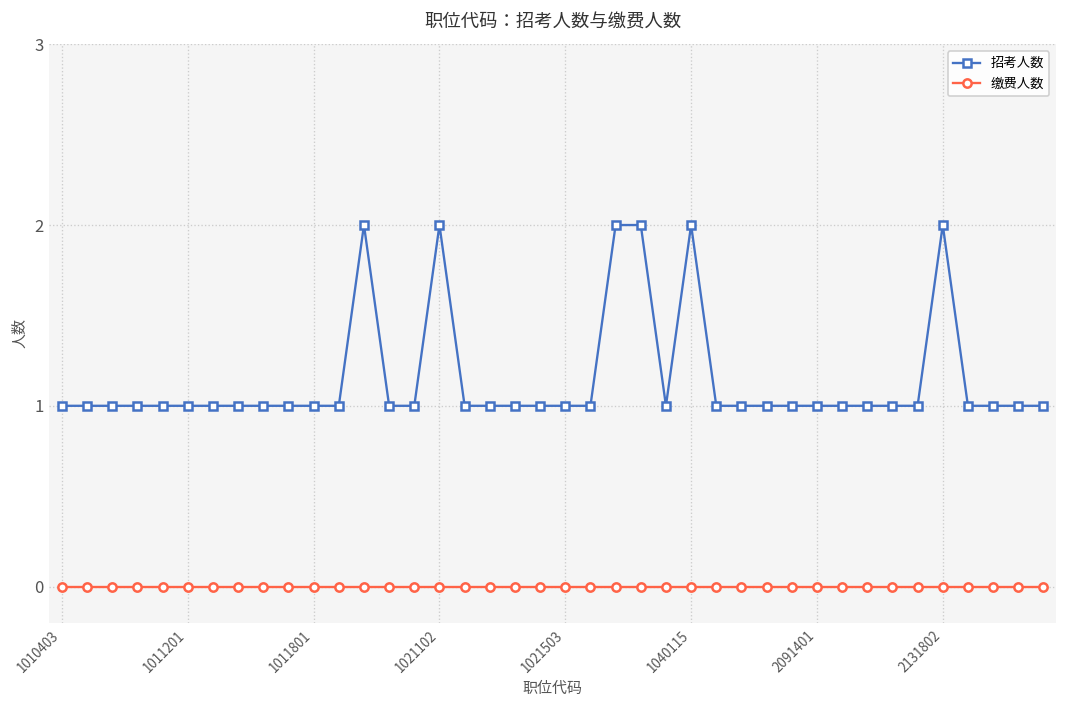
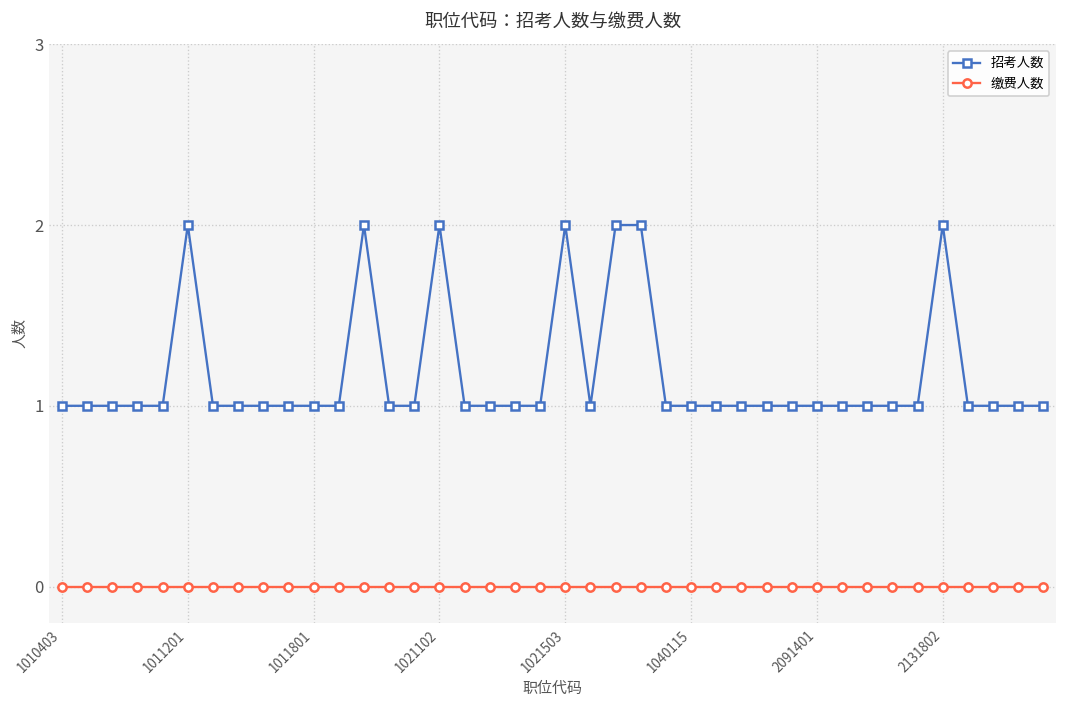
招考人数, 1011201: 1 -> 2
招考人数, 1021503: 1 -> 2
招考人数, 1040115: 2 -> 1
